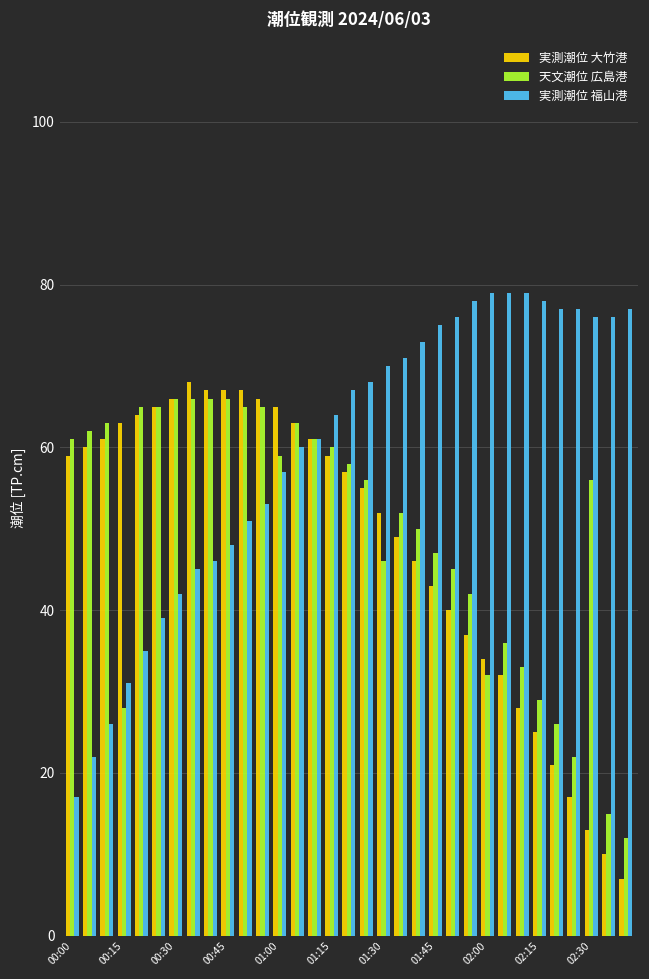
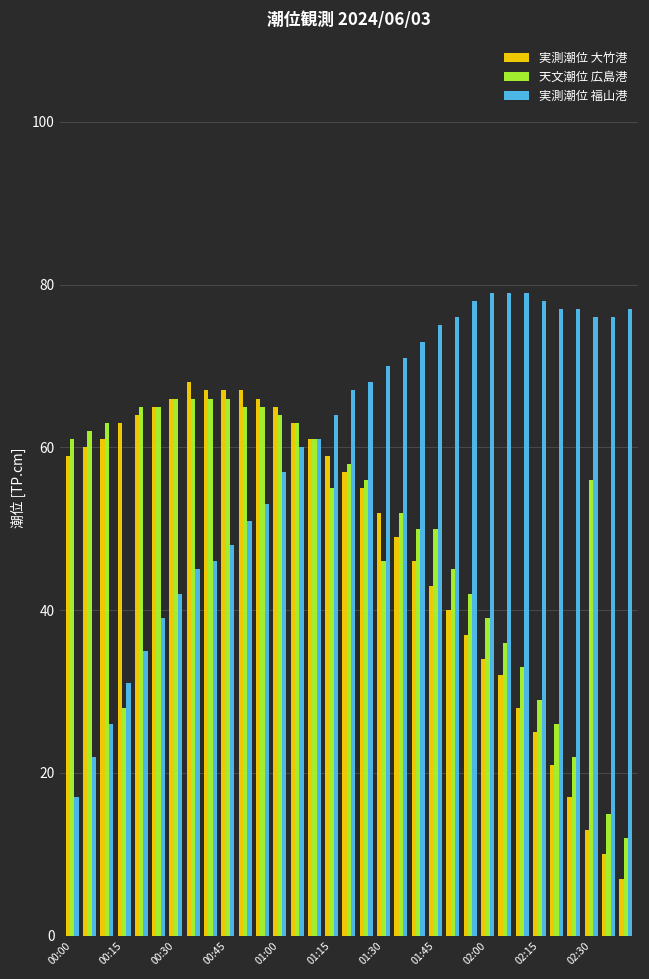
天文潮位 広島港, 01:00: 59 -> 64
天文潮位 広島港, 01:15: 60 -> 55
天文潮位 広島港, 01:45: 47 -> 50
天文潮位 広島港, 02:00: 32 -> 39
